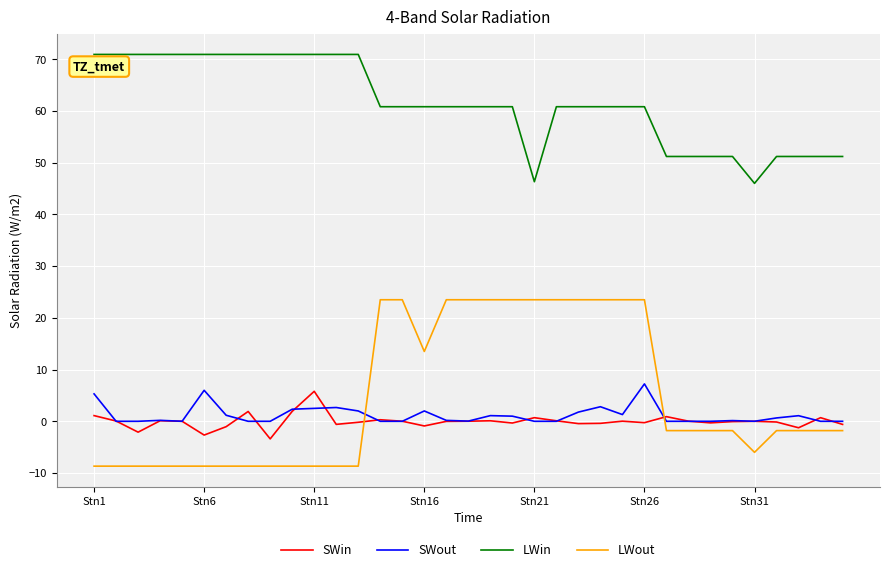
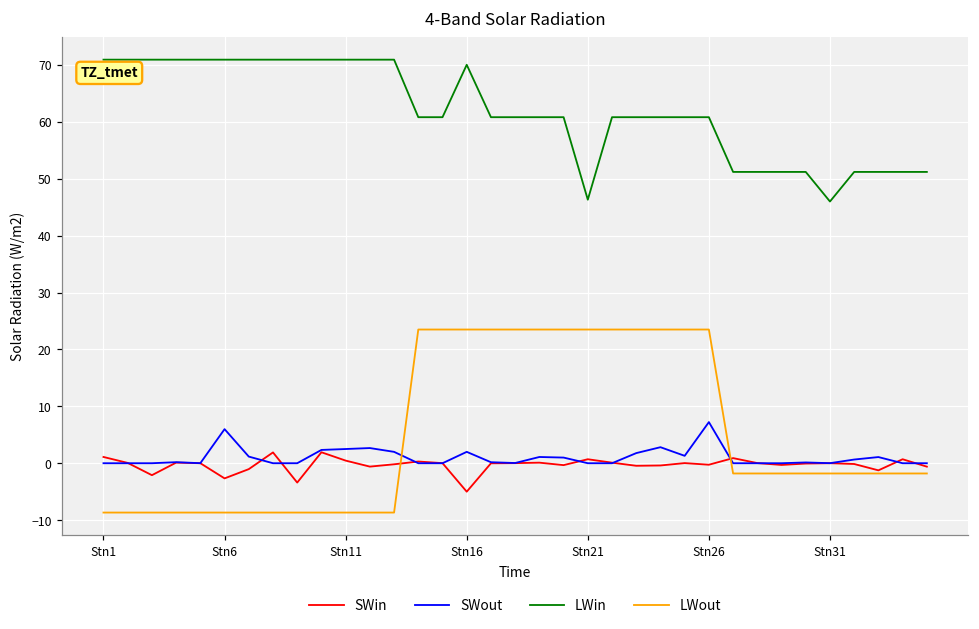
SWout, Stn1: 5 -> 0
SWin, Stn11: 6 -> 0
SWin, Stn16: -1 -> -5
LWin, Stn16: 61 -> 70
LWout, Stn16: 14 -> 24
LWout, Stn31: -6 -> -2
